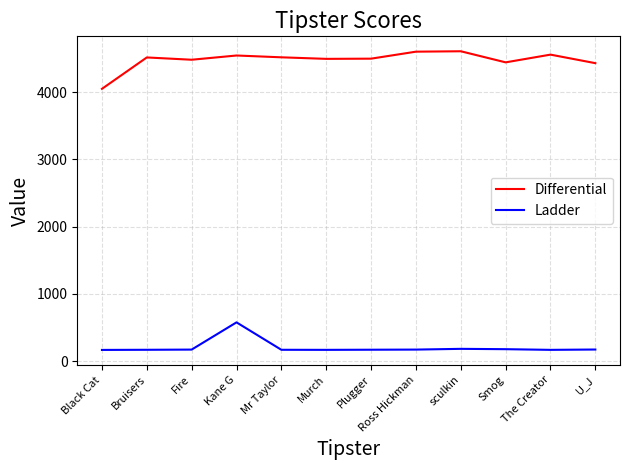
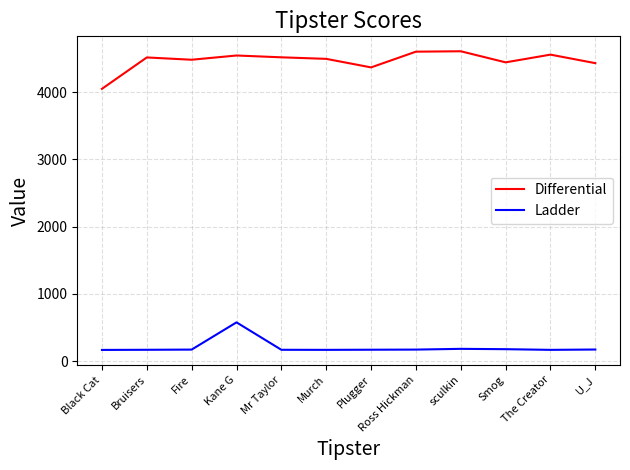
Differential, Plugger: 4500 -> 4400
